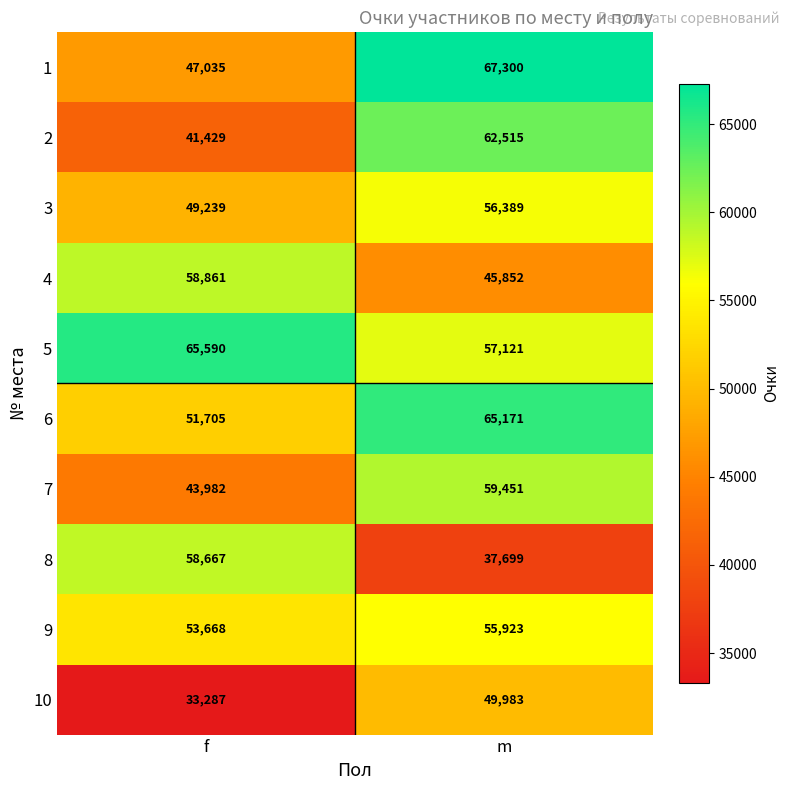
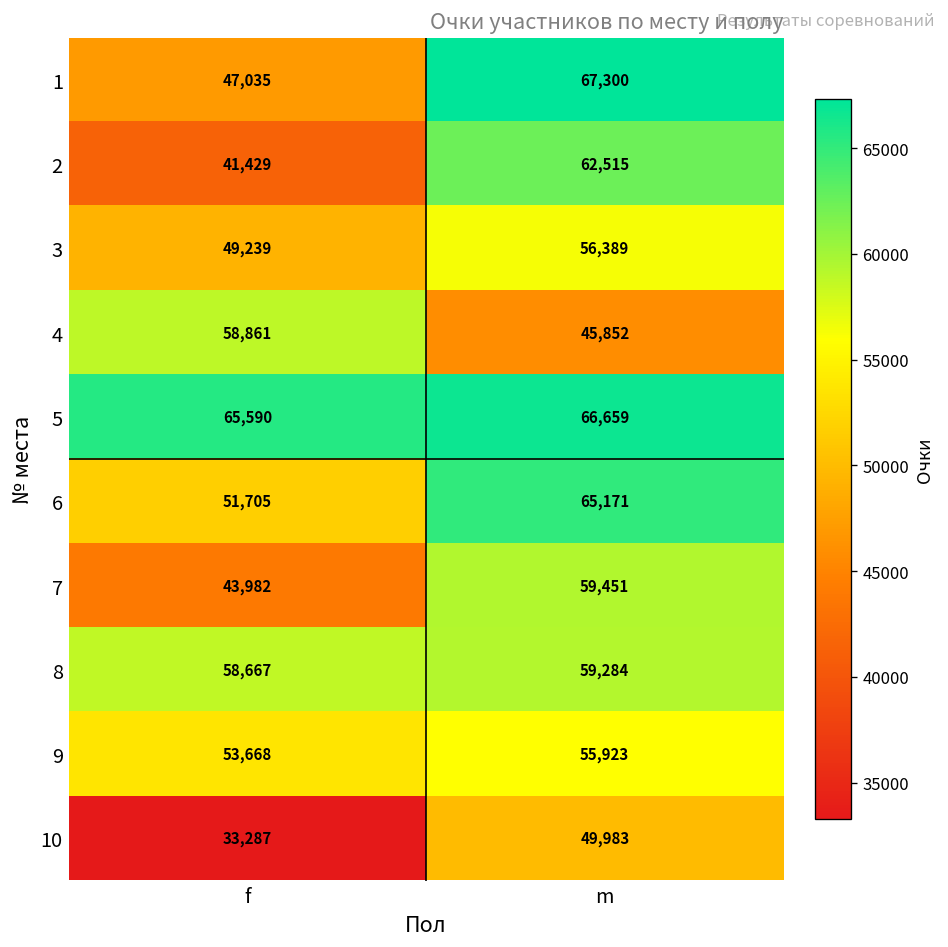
5, m: 57,121 -> 66,659
8, m: 37,699 -> 59,284
